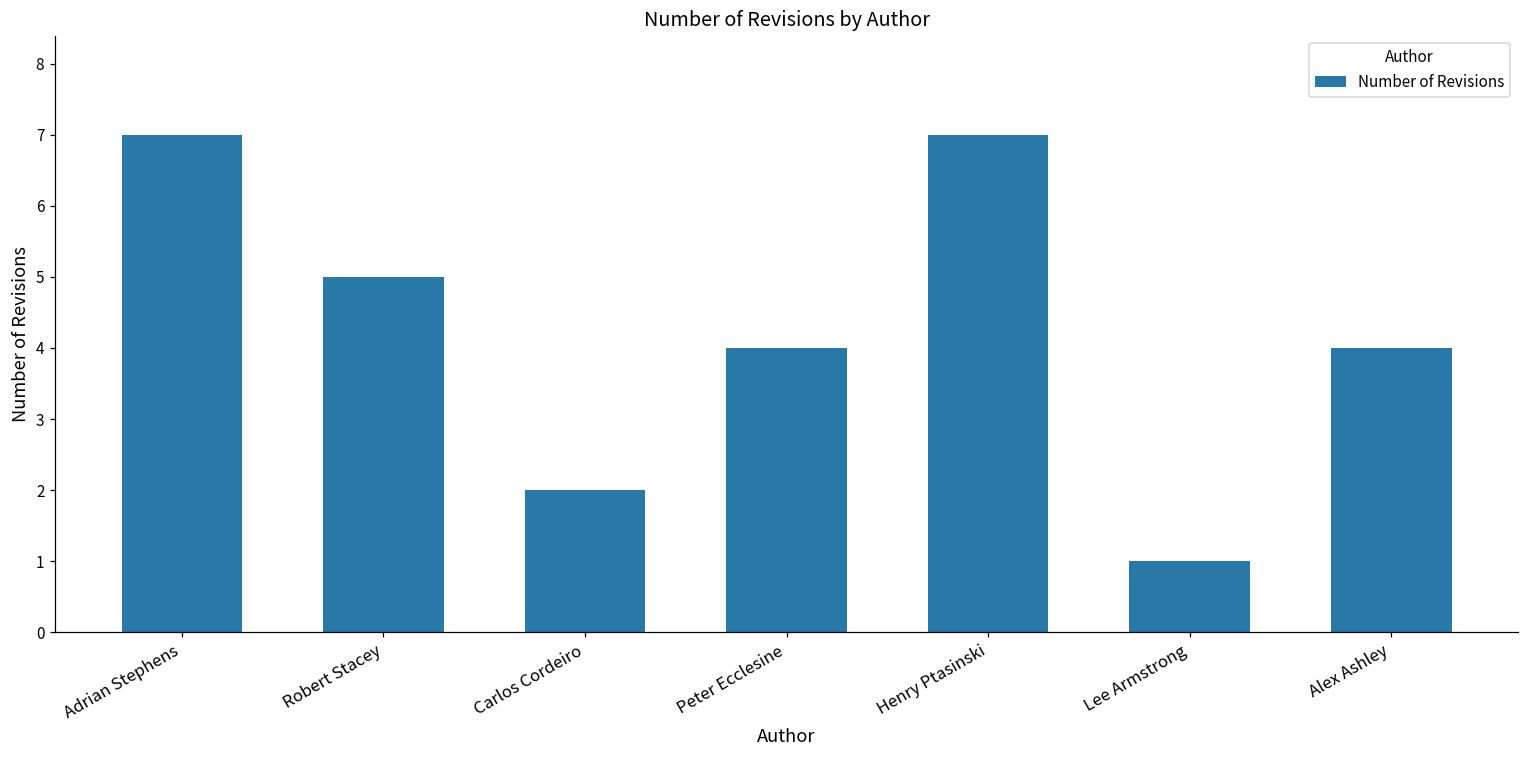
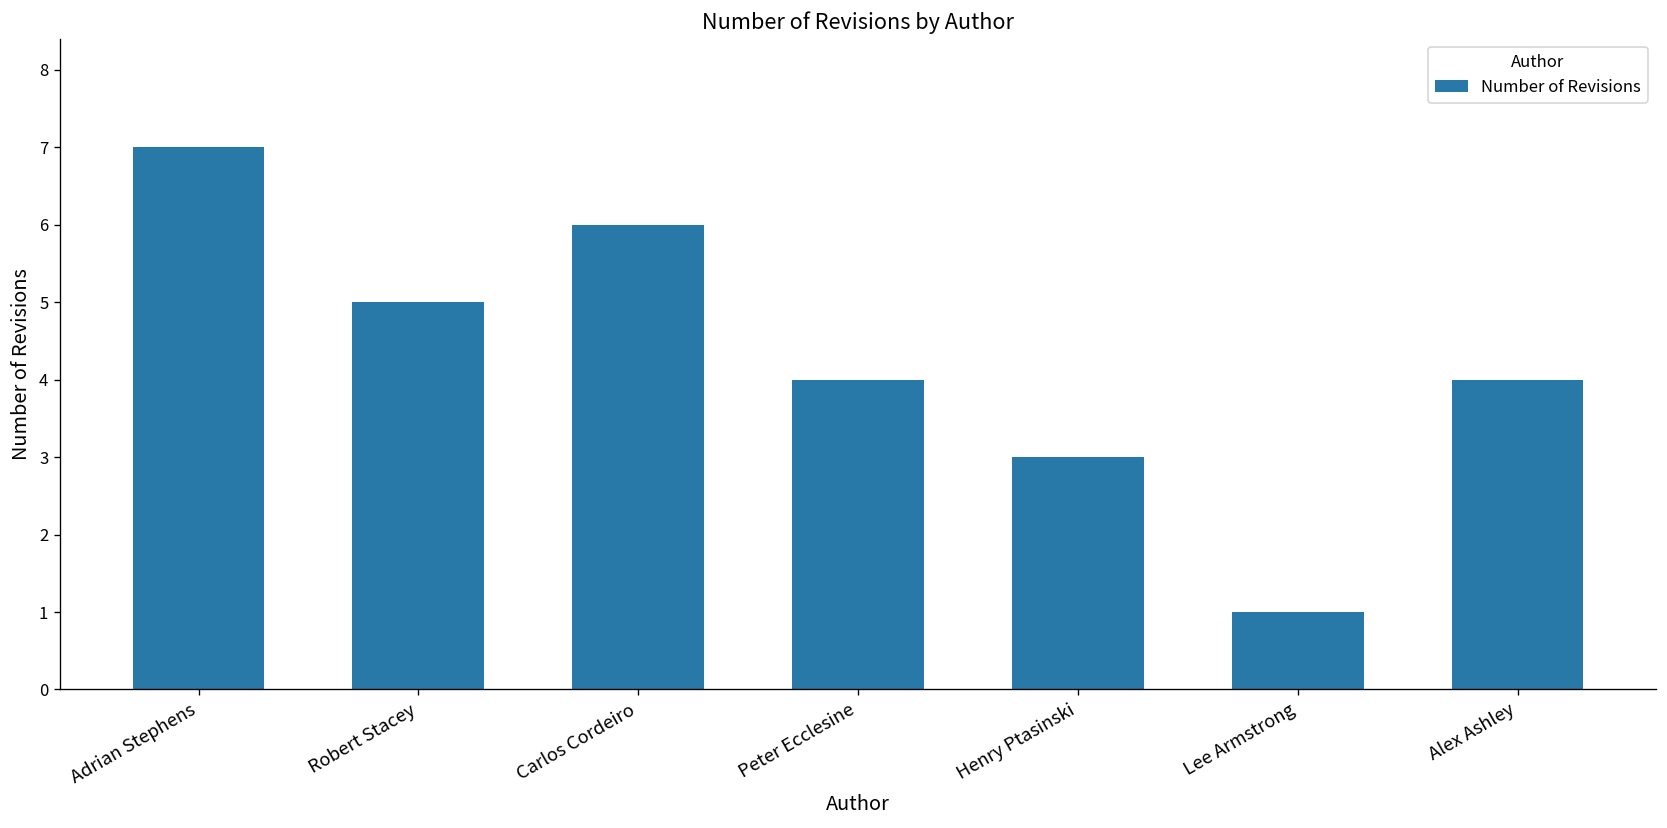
Carlos Cordeiro: 2 -> 6
Henry Ptasinski: 7 -> 3
